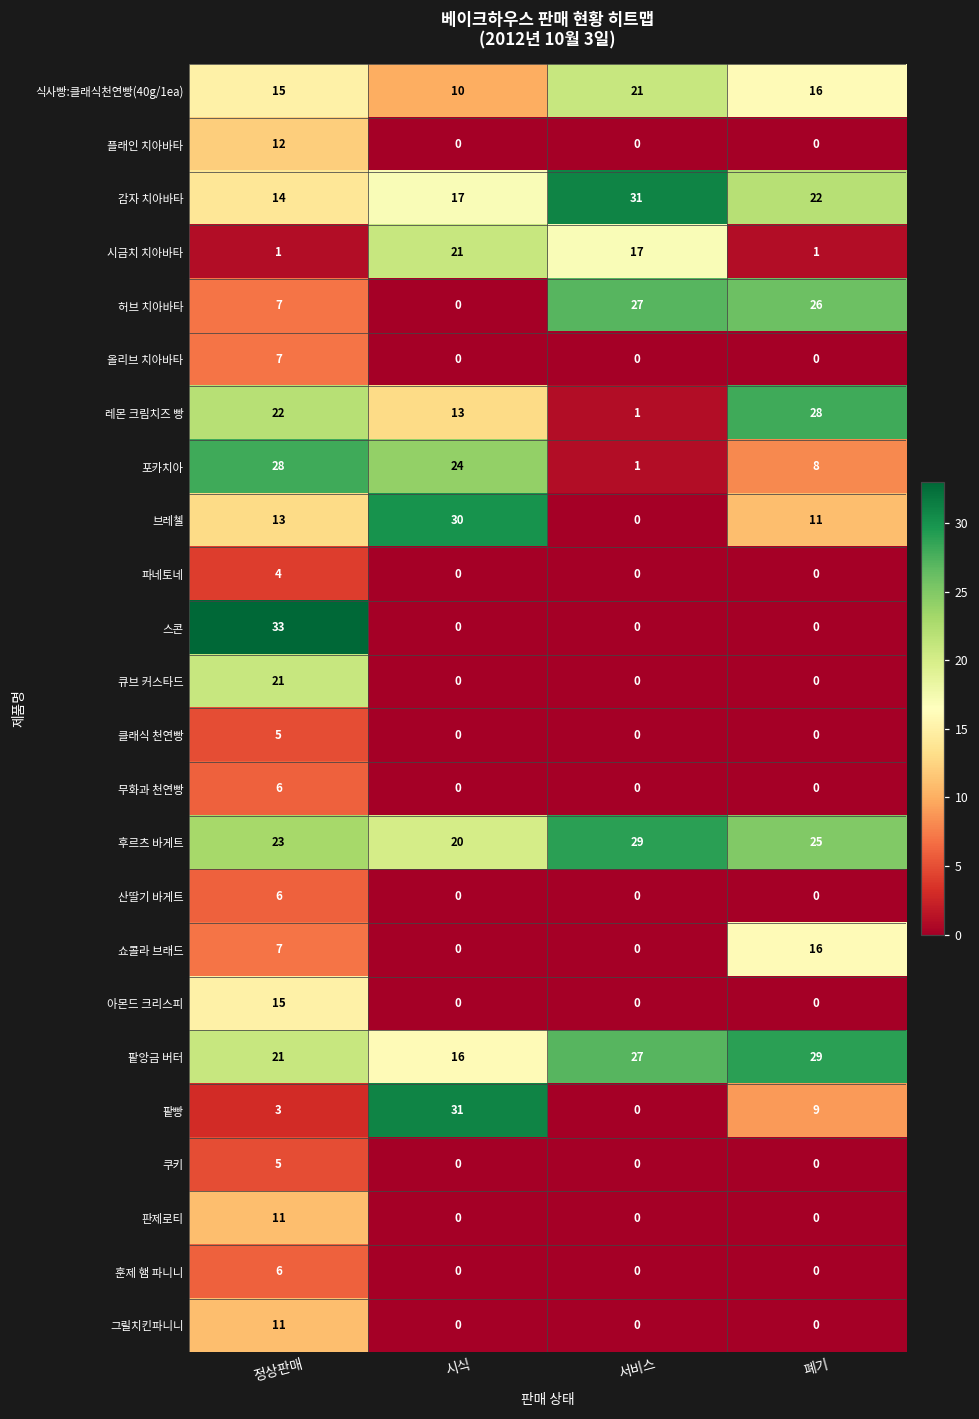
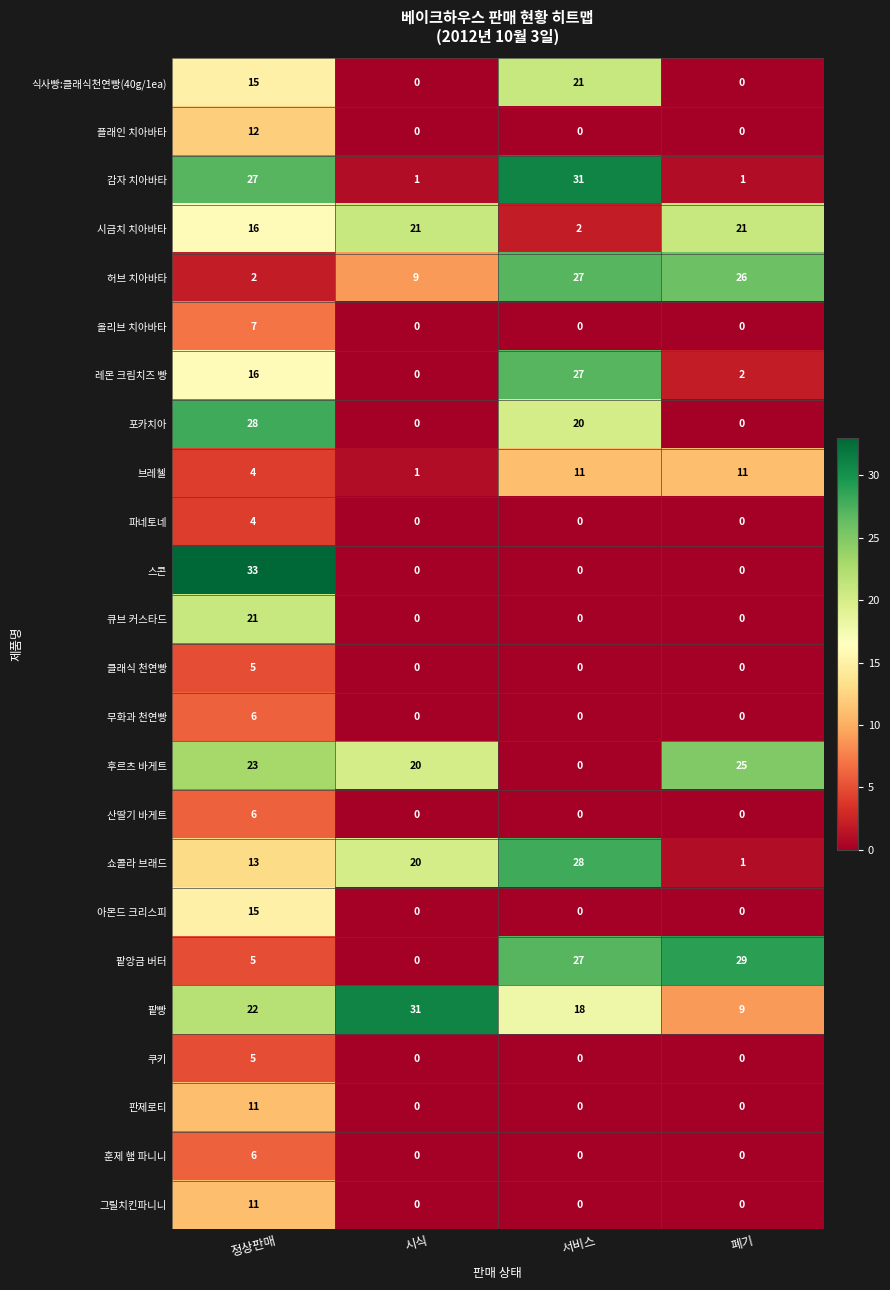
식사빵:클래식천연빵(40g/1ea), 시식: 10 -> 0
식사빵:클래식천연빵(40g/1ea), 폐기: 16 -> 0
감자 치아바타, 정상판매: 14 -> 27
감자 치아바타, 시식: 17 -> 1
감자 치아바타, 폐기: 22 -> 1
시금치 치아바타, 정상판매: 1 -> 16
시금치 치아바타, 서비스: 17 -> 2
시금치 치아바타, 폐기: 1 -> 21
허브 치아바타, 정상판매: 7 -> 2
허브 치아바타, 시식: 0 -> 9
레몬 크림치즈 빵, 정상판매: 22 -> 16
레몬 크림치즈 빵, 시식: 13 -> 0
레몬 크림치즈 빵, 서비스: 1 -> 27
레몬 크림치즈 빵, 폐기: 28 -> 2
포카치아, 시식: 24 -> 0
포카치아, 서비스: 1 -> 20
포카치아, 폐기: 8 -> 0
브레첼, 정상판매: 13 -> 4
브레첼, 시식: 30 -> 1
브레첼, 서비스: 0 -> 11
후르츠 바게트, 서비스: 29 -> 0
쇼콜라 브래드, 정상판매: 7 -> 13
쇼콜라 브래드, 시식: 0 -> 20
쇼콜라 브래드, 서비스: 0 -> 28
쇼콜라 브래드, 폐기: 16 -> 1
팥앙금 버터, 정상판매: 21 -> 5
팥앙금 버터, 시식: 16 -> 0
팥빵, 정상판매: 3 -> 22
팥빵, 서비스: 0 -> 18
